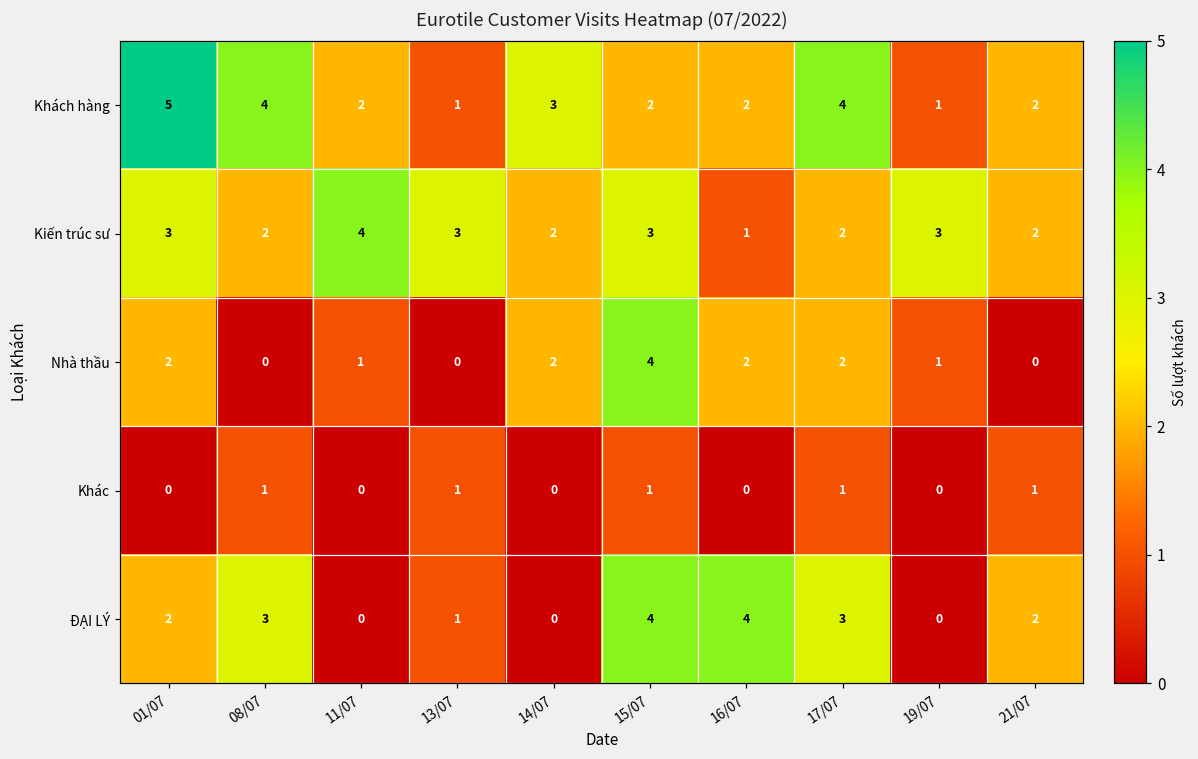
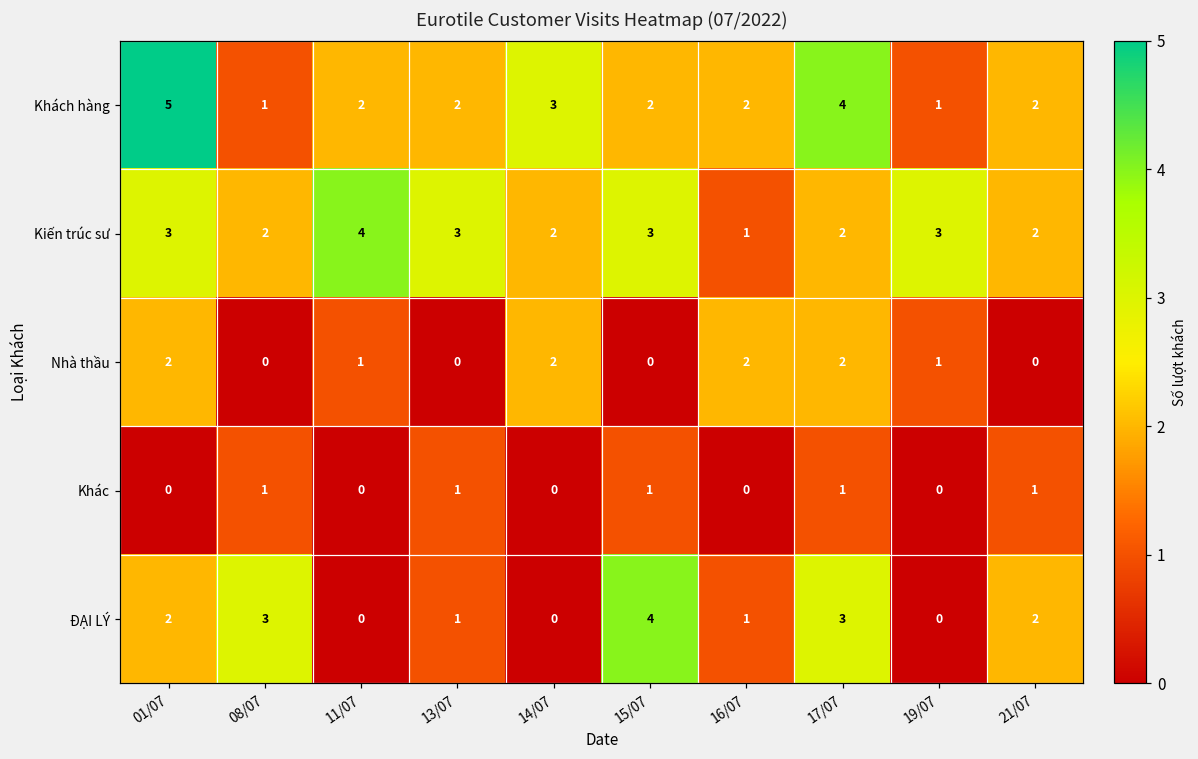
Khách hàng, 08/07: 4 -> 1
Khách hàng, 13/07: 1 -> 2
Nhà thầu, 15/07: 4 -> 0
ĐẠI LÝ, 16/07: 4 -> 1
